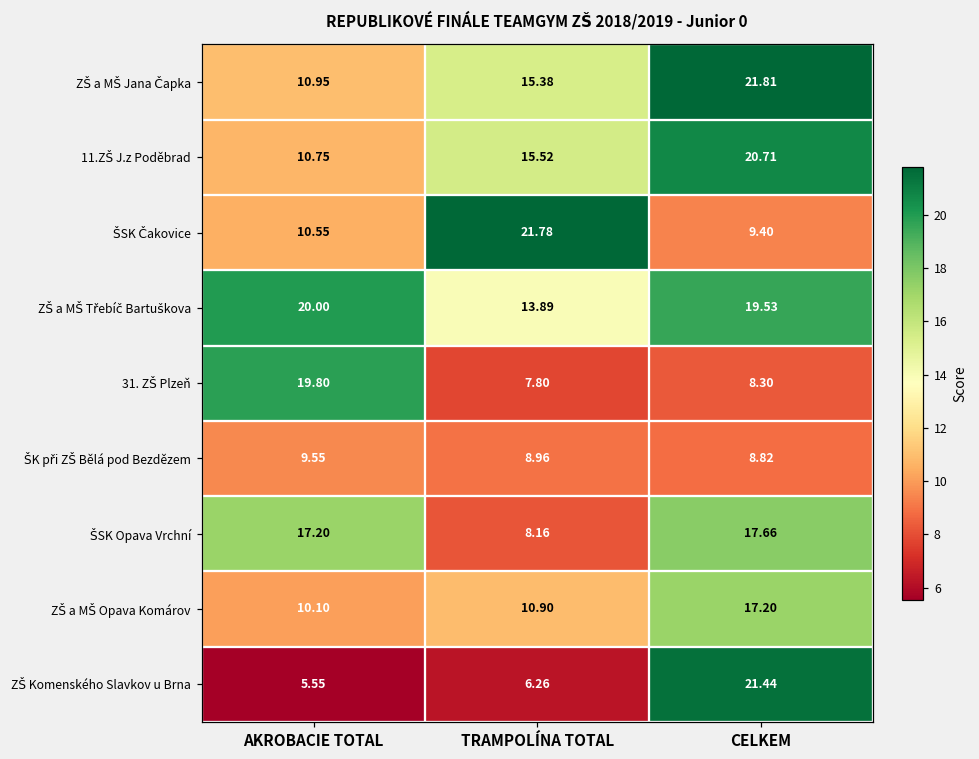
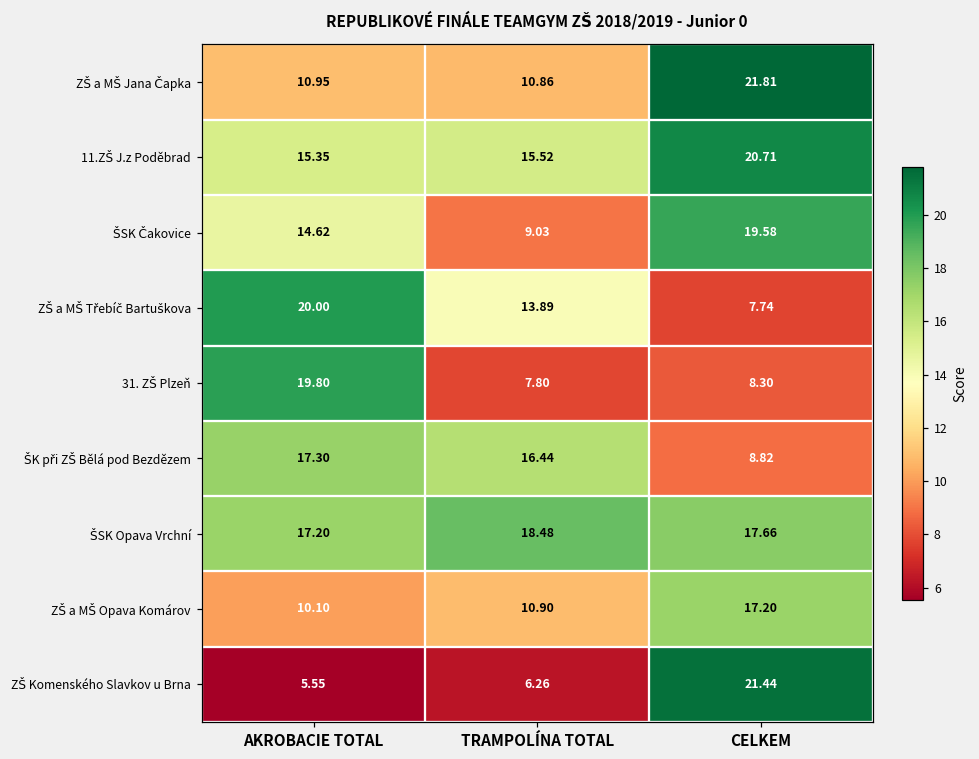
ZŠ a MŠ Jana Čapka, TRAMPOLÍNA TOTAL: 15.38 -> 10.86
11.ZŠ J.z Poděbrad, AKROBACIE TOTAL: 10.75 -> 15.35
ŠSK Čakovice, AKROBACIE TOTAL: 10.55 -> 14.62
ŠSK Čakovice, TRAMPOLÍNA TOTAL: 21.78 -> 9.03
ŠSK Čakovice, CELKEM: 9.40 -> 19.58
ZŠ a MŠ Třebíč Bartuškova, CELKEM: 19.53 -> 7.74
ŠK při ZŠ Bělá pod Bezdězem, AKROBACIE TOTAL: 9.55 -> 17.30
ŠK při ZŠ Bělá pod Bezdězem, TRAMPOLÍNA TOTAL: 8.96 -> 16.44
ŠSK Opava Vrchní, TRAMPOLÍNA TOTAL: 8.16 -> 18.48
